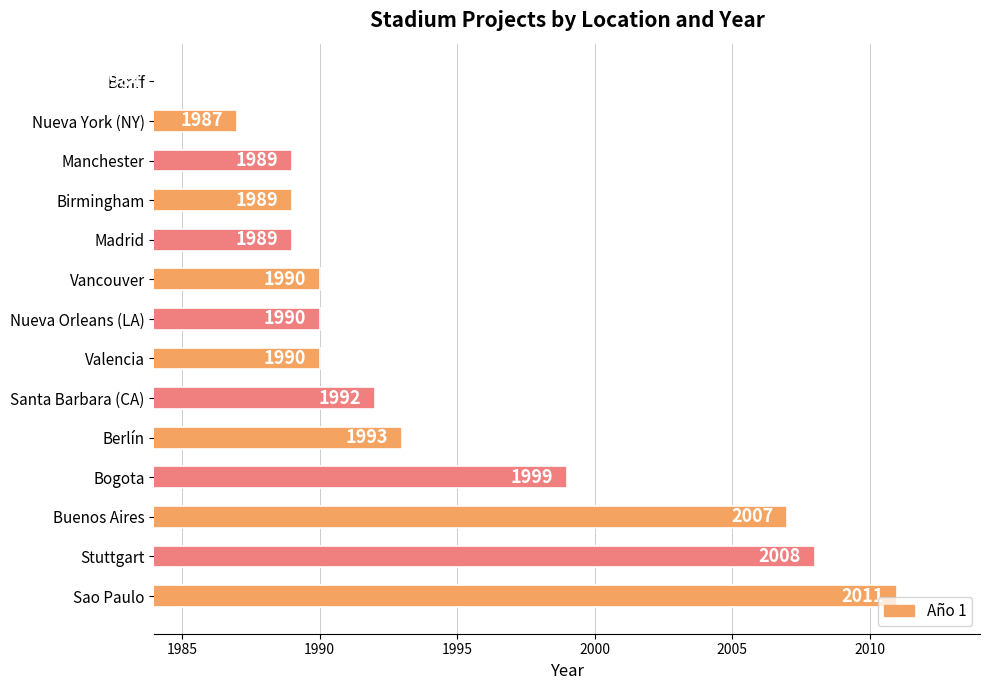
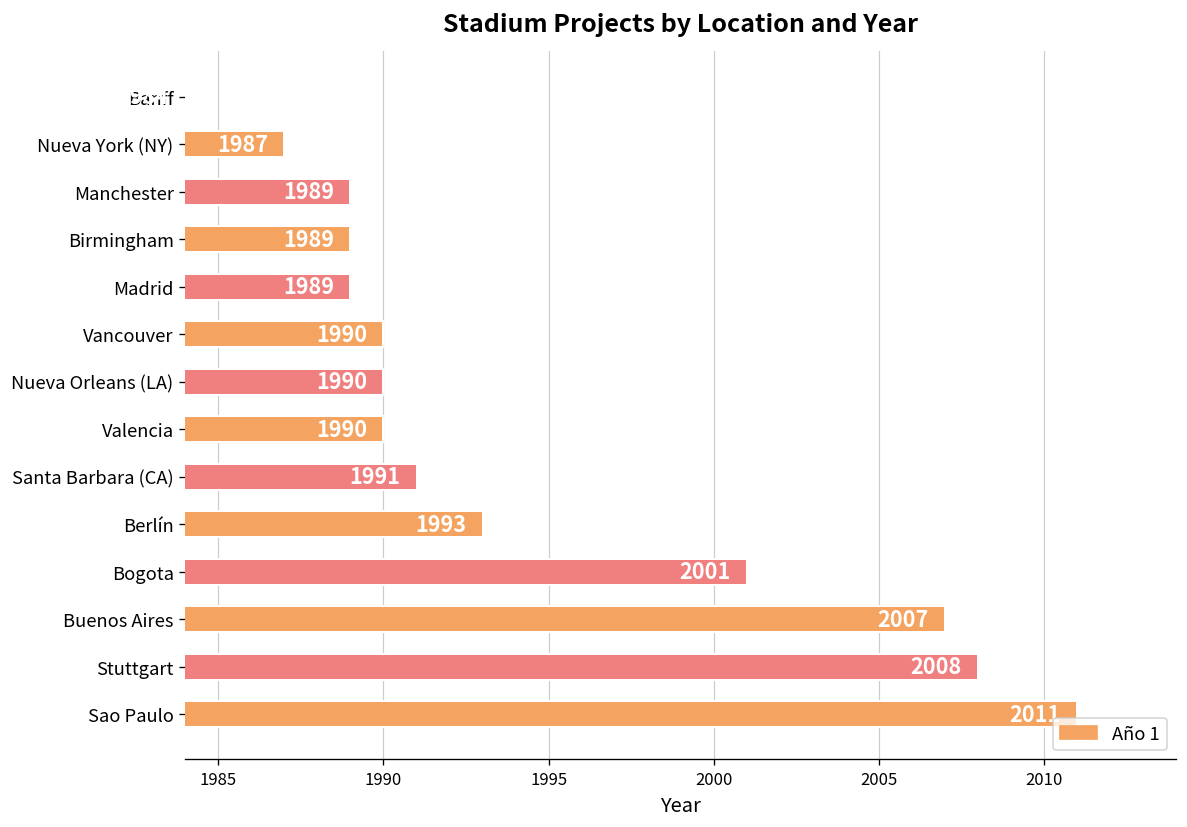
Santa Barbara (CA): 1992 -> 1991
Bogota: 1999 -> 2001
